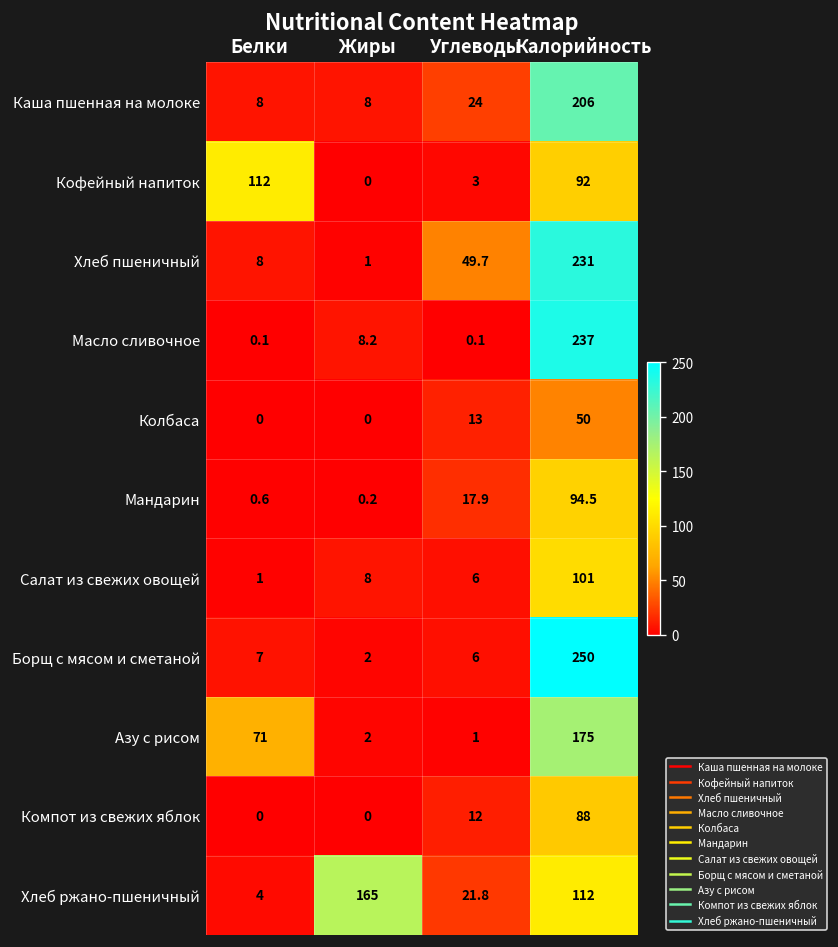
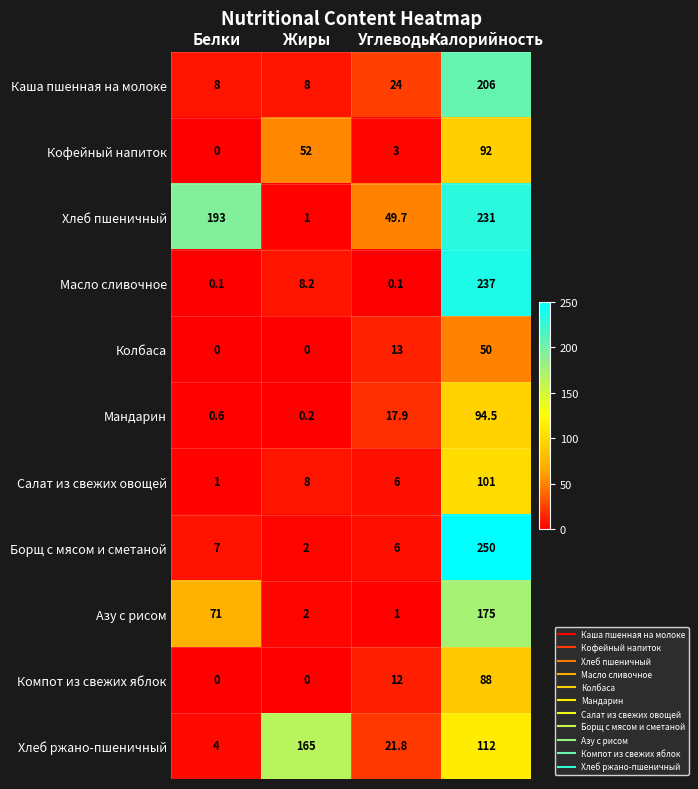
Кофейный напиток, Белки: 112 -> 0
Кофейный напиток, Жиры: 0 -> 52
Хлеб пшеничный, Белки: 8 -> 193
